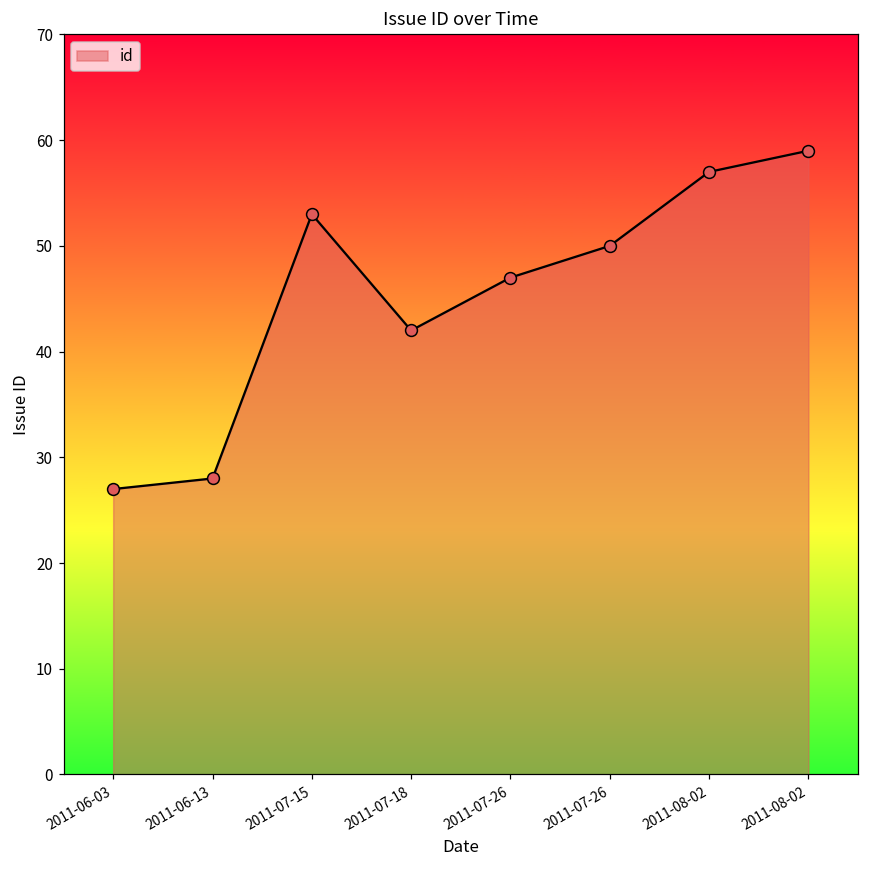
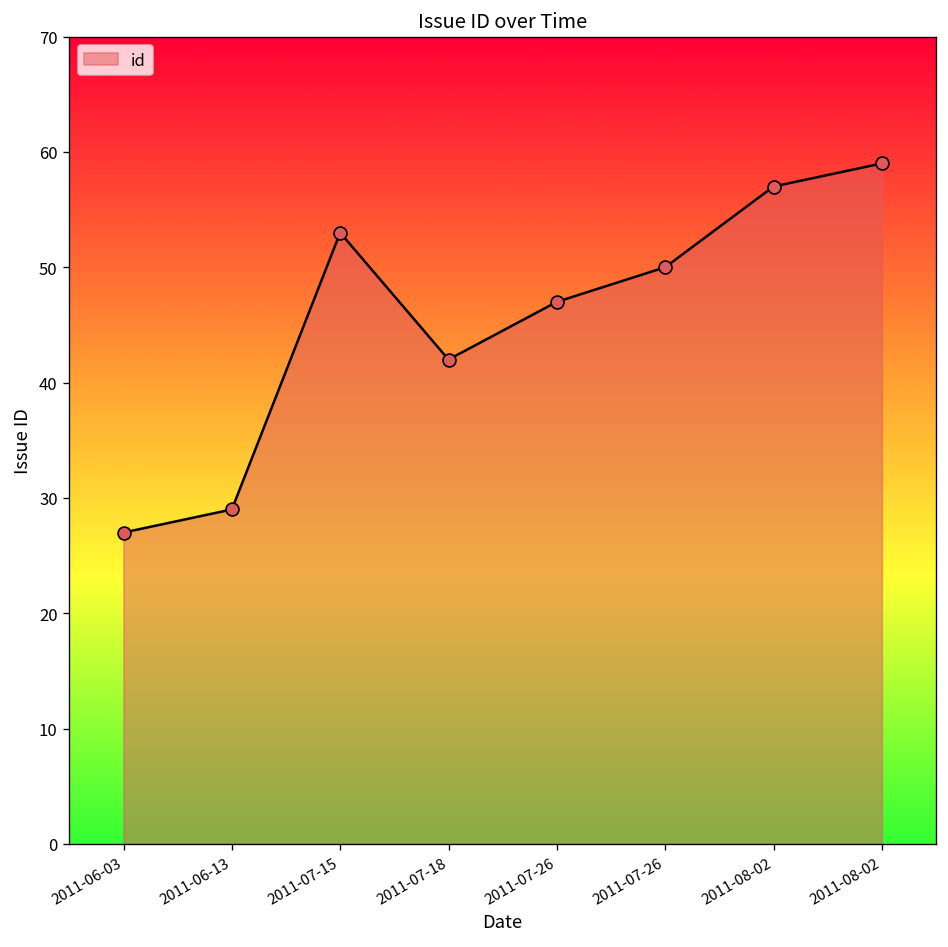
2011-06-13: 28 -> 29
